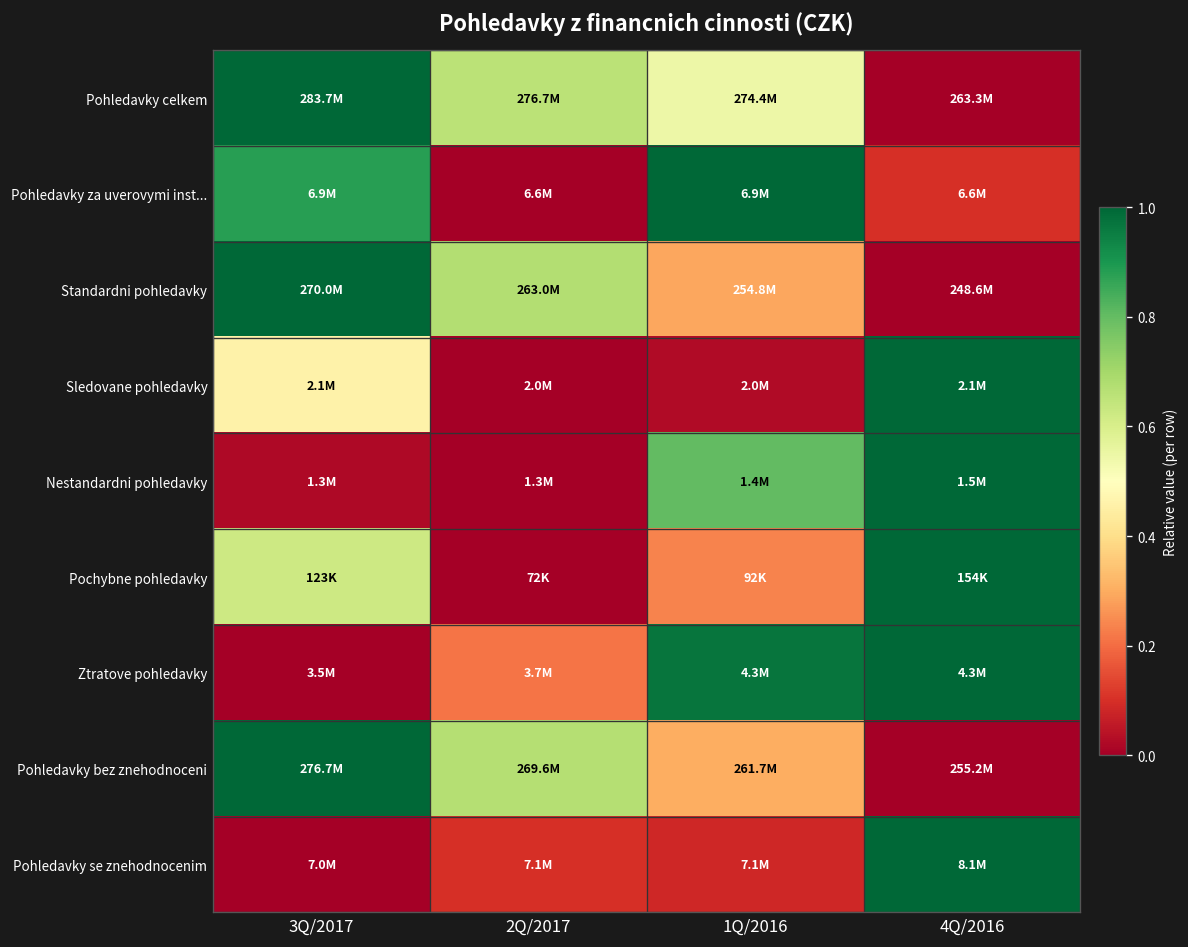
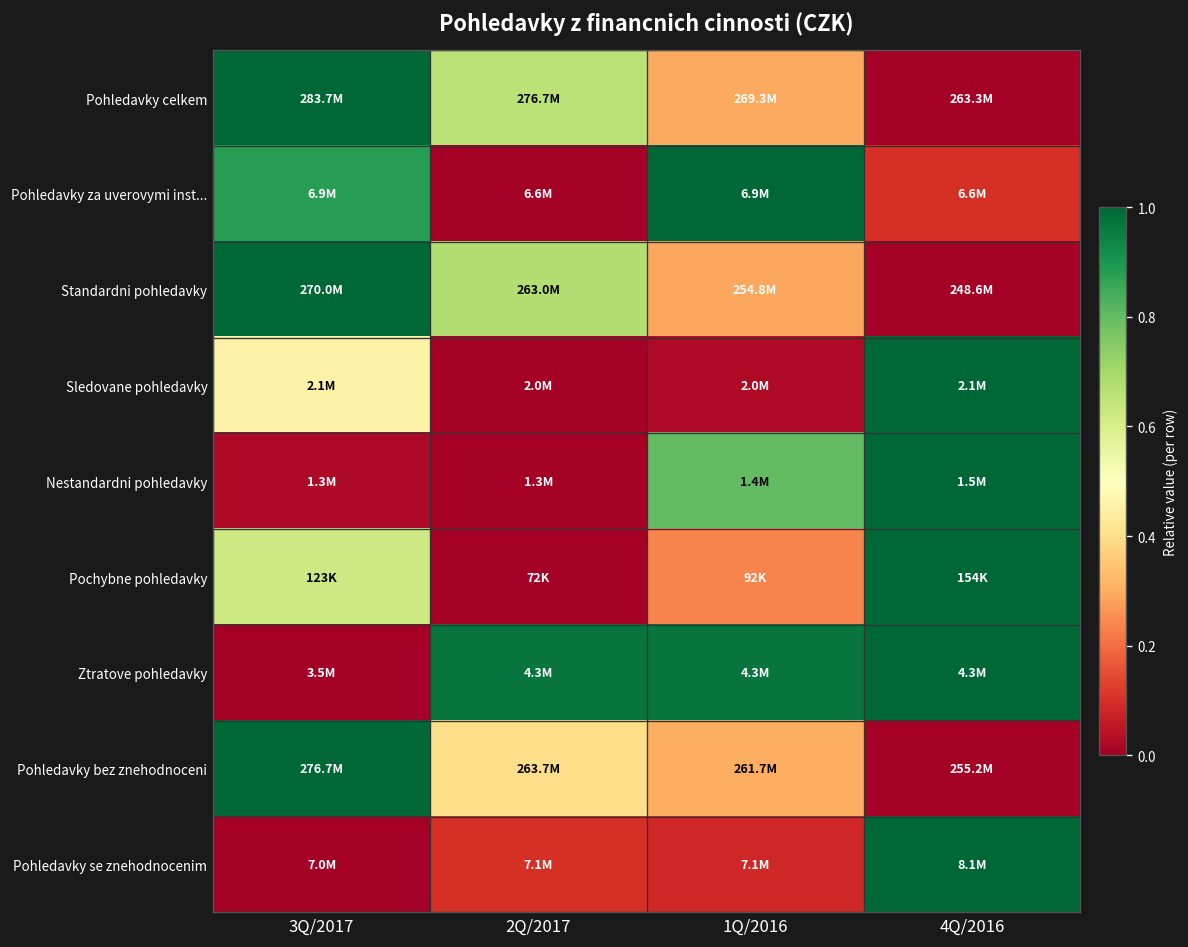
Pohledavky celkem, 1Q/2016: 274.4M -> 269.3M
Ztratove pohledavky, 2Q/2017: 3.7M -> 4.3M
Pohledavky bez znehodnoceni, 2Q/2017: 269.6M -> 263.7M
